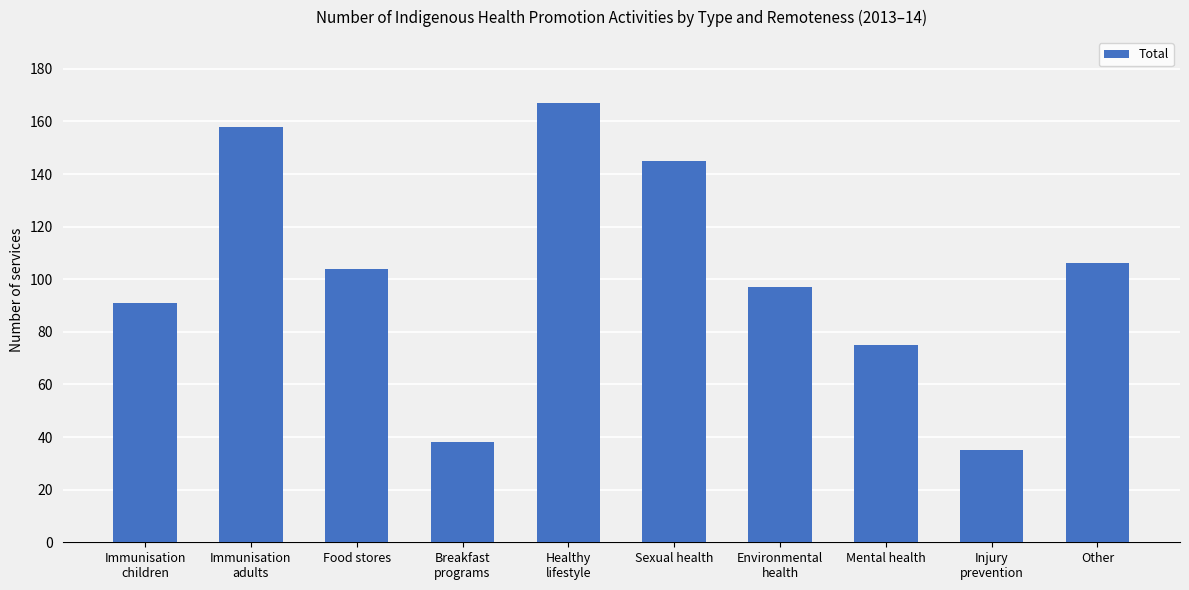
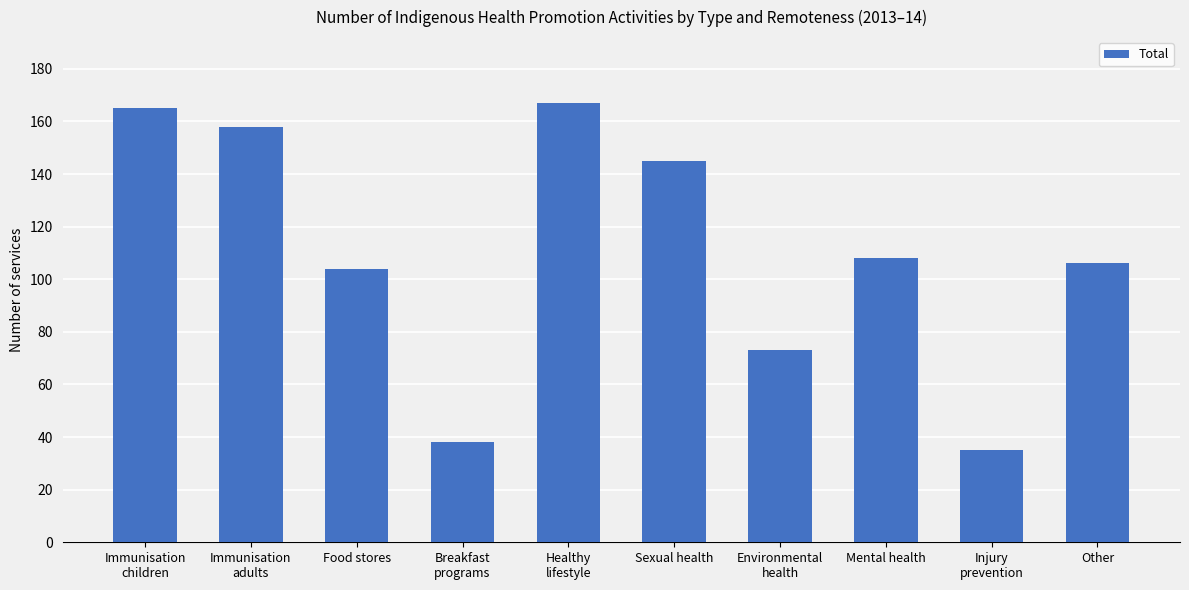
Immunisation children: 91 -> 165
Environmental health: 97 -> 73
Mental health: 75 -> 108
